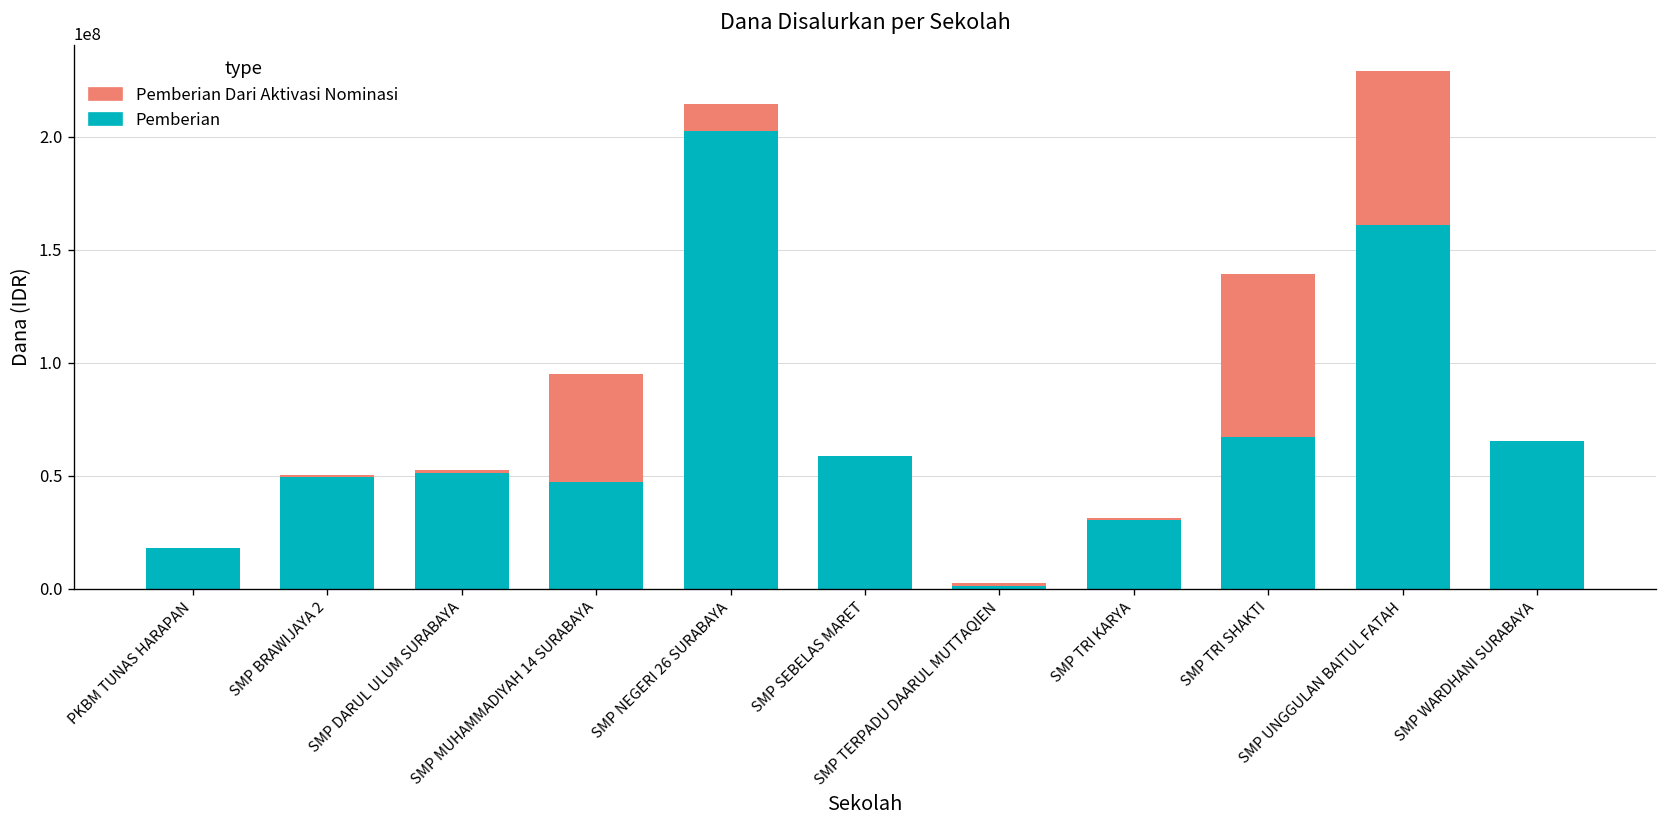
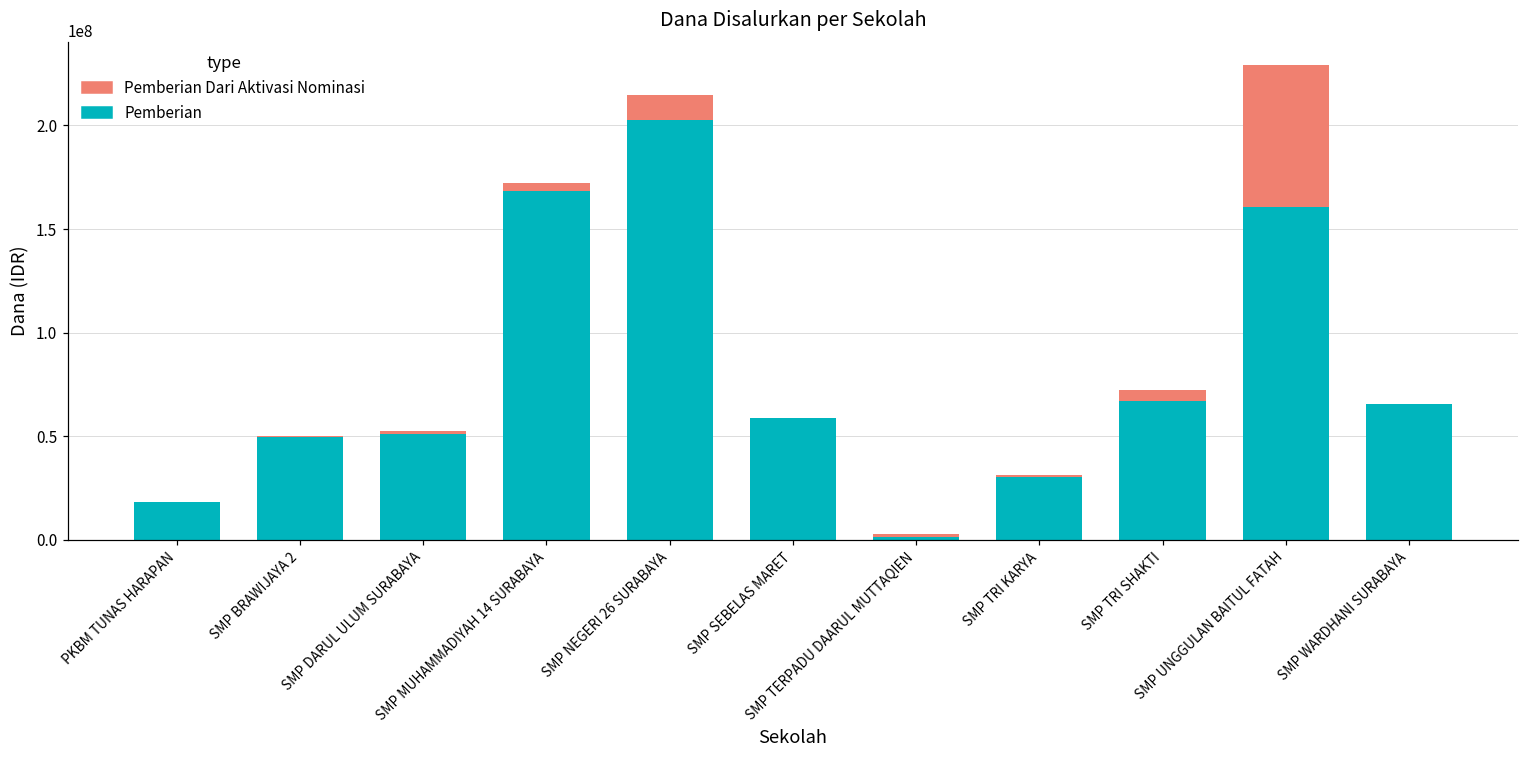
Pemberian, SMP MUHAMMADIYAH 14 SURABAYA: 47000000 -> 169000000
Pemberian Dari Aktivasi Nominasi, SMP MUHAMMADIYAH 14 SURABAYA: 48000000 -> 4000000
Pemberian Dari Aktivasi Nominasi, SMP TRI SHAKTI: 72000000 -> 5000000
